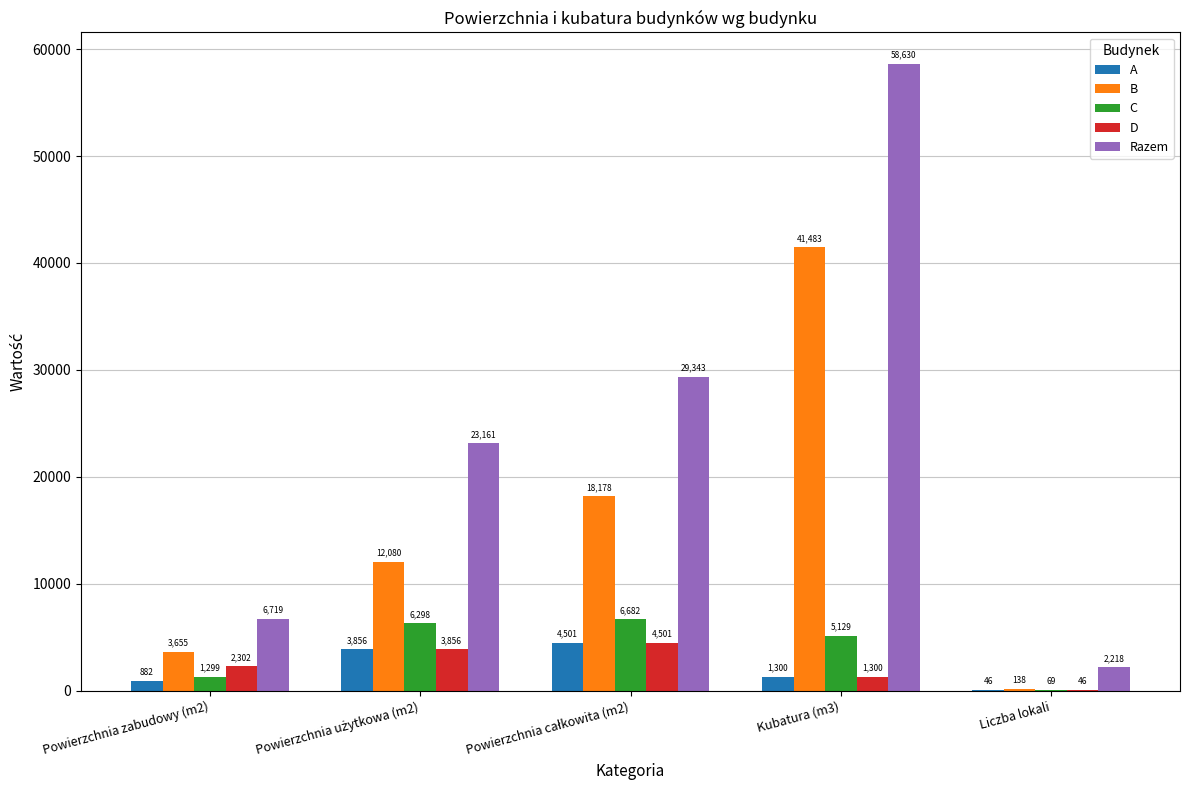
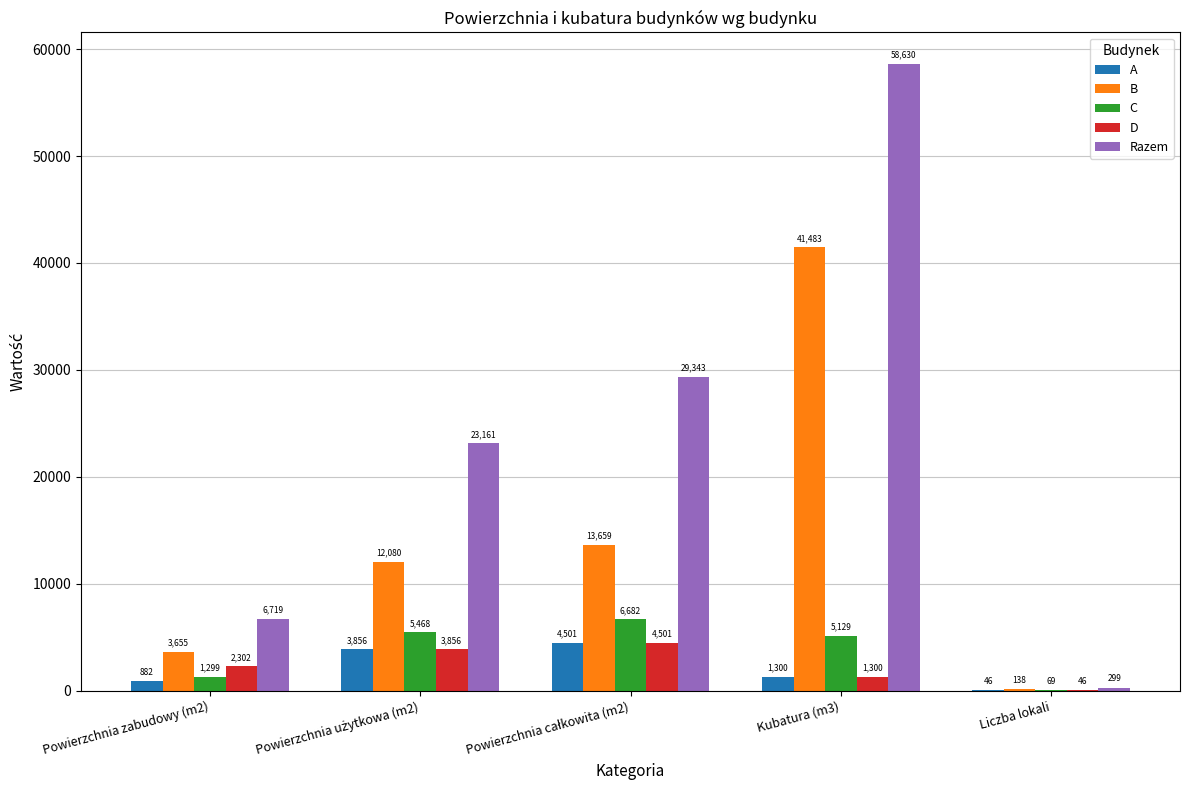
C, Powierzchnia użytkowa (m2): 6,298 -> 5,468
B, Powierzchnia całkowita (m2): 18,178 -> 13,659
Razem, Liczba lokali: 2,218 -> 299
